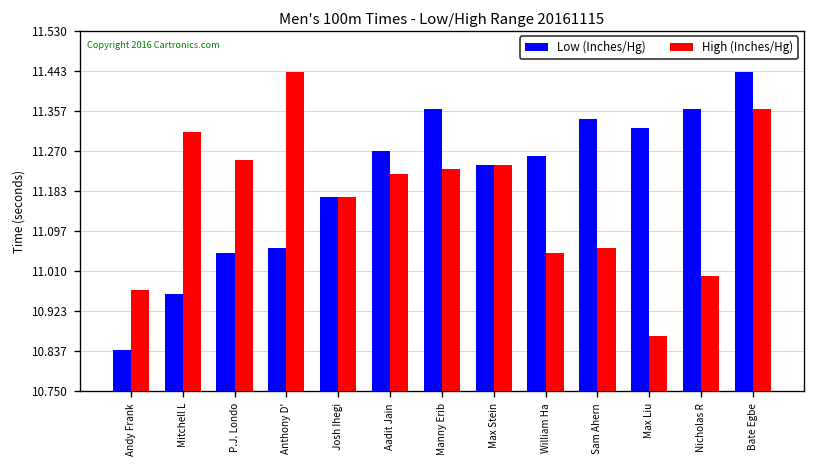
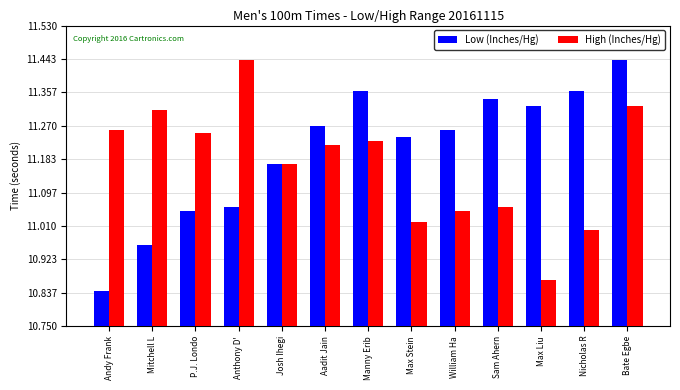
High (Inches/Hg), Andy Frank: 10.97 -> 11.26
High (Inches/Hg), Max Stein: 11.24 -> 11.02
High (Inches/Hg), Bate Egbe: 11.36 -> 11.32
